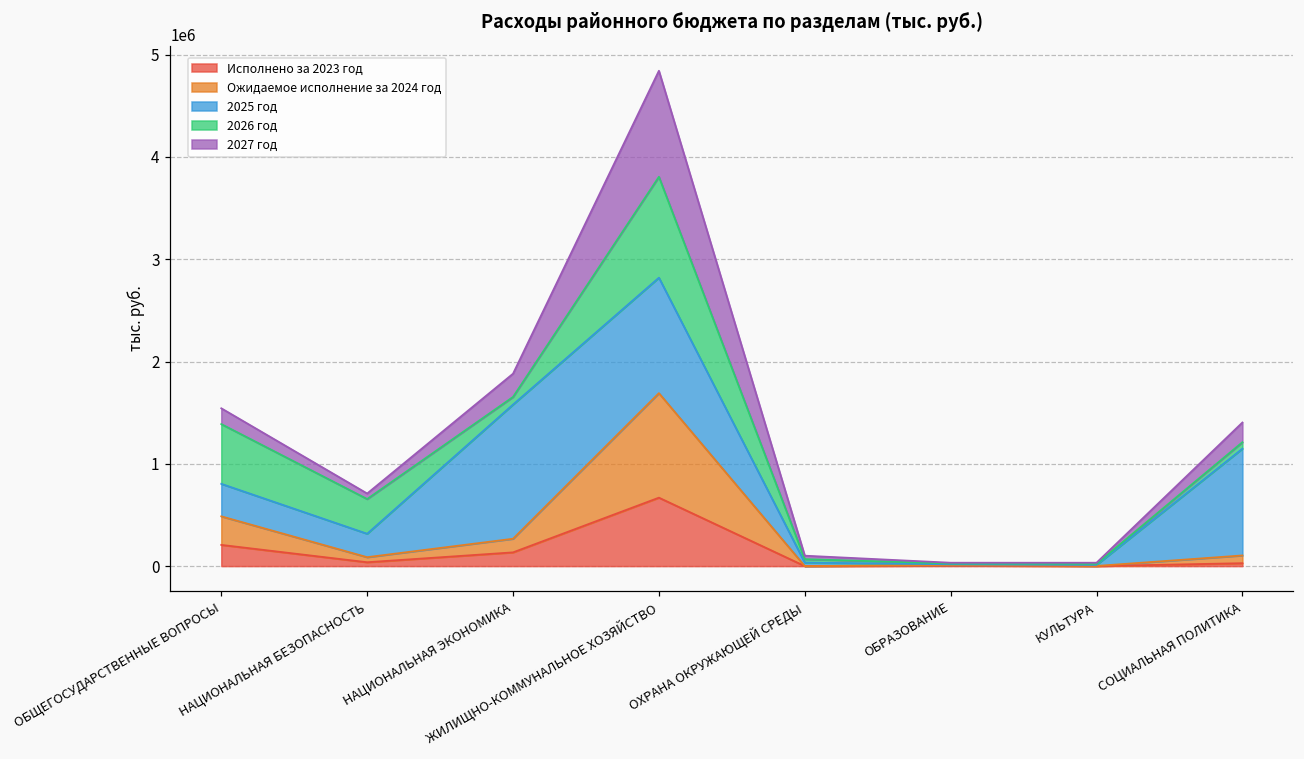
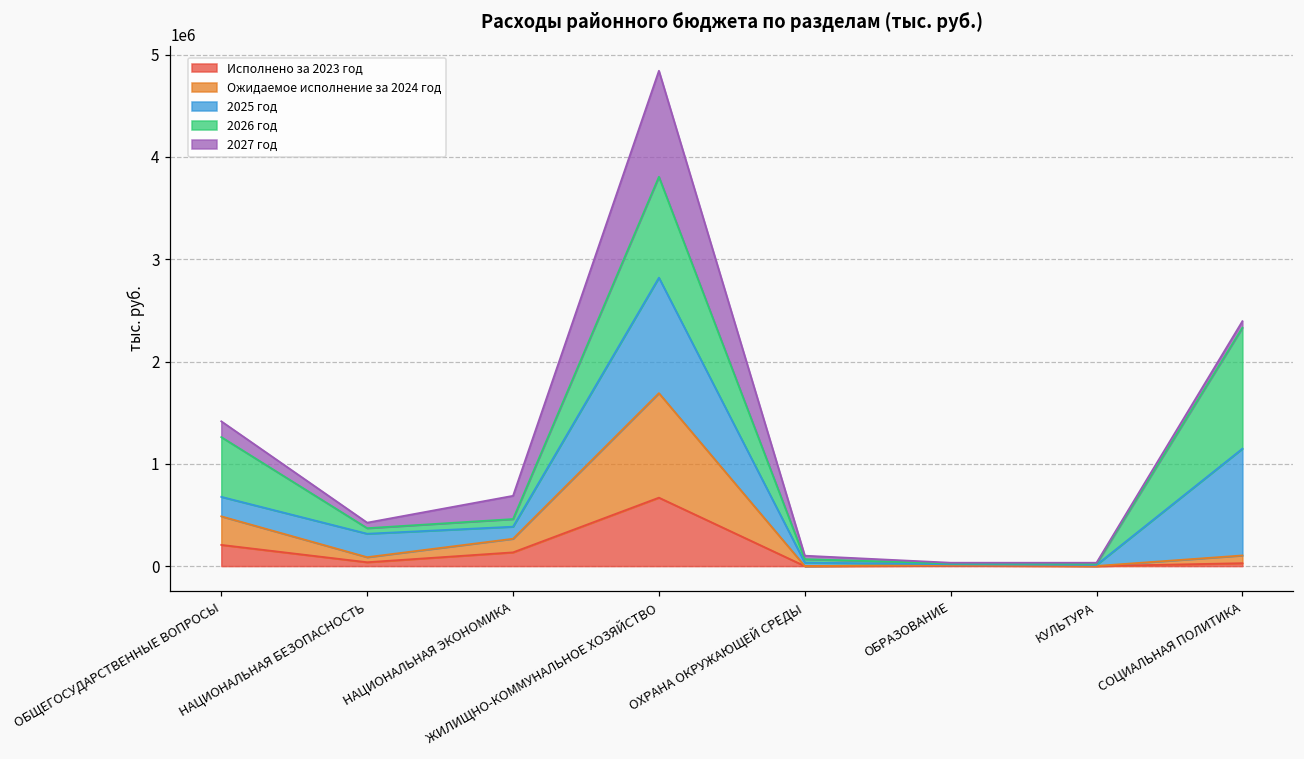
2025 год, ОБЩЕГОСУДАРСТВЕННЫЕ ВОПРОСЫ: 300000 -> 200000
2026 год, НАЦИОНАЛЬНАЯ БЕЗОПАСНОСТЬ: 300000 -> 100000
2025 год, НАЦИОНАЛЬНАЯ ЭКОНОМИКА: 1300000 -> 100000
2026 год, СОЦИАЛЬНАЯ ПОЛИТИКА: 100000 -> 1200000
2027 год, СОЦИАЛЬНАЯ ПОЛИТИКА: 200000 -> 100000
